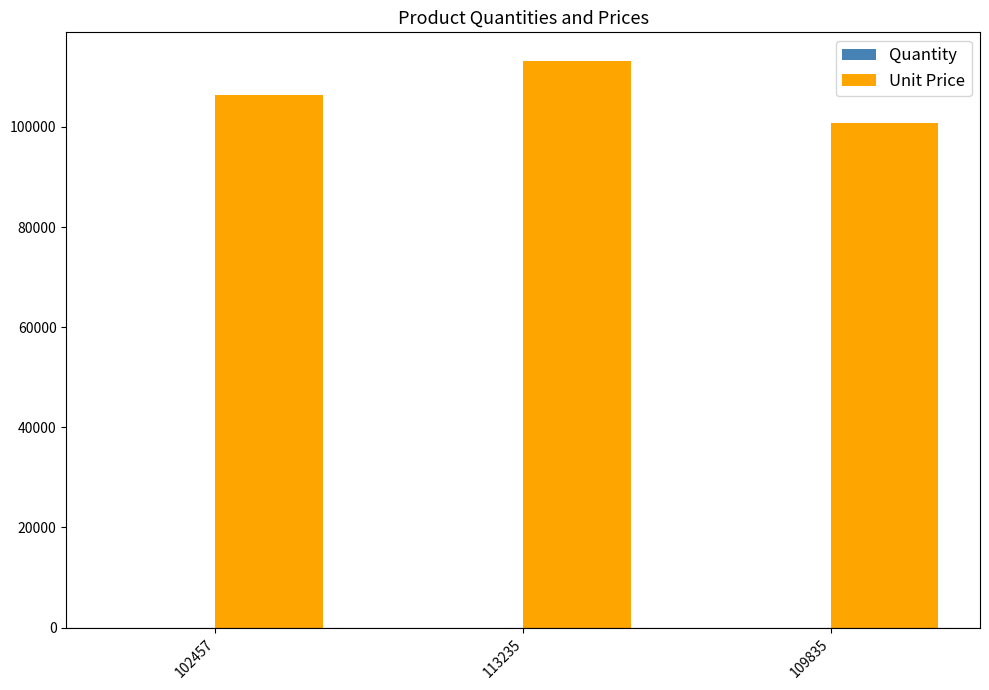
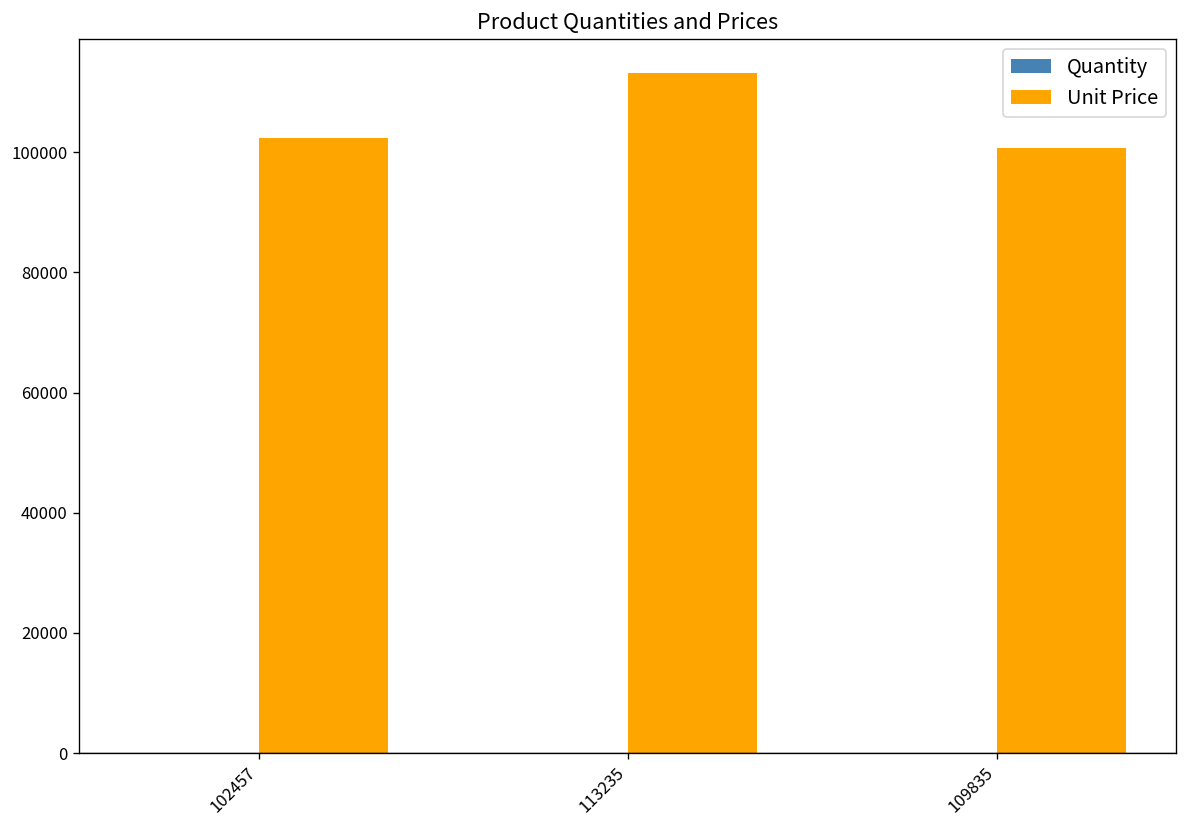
Unit Price, 102457: 106000 -> 102000
